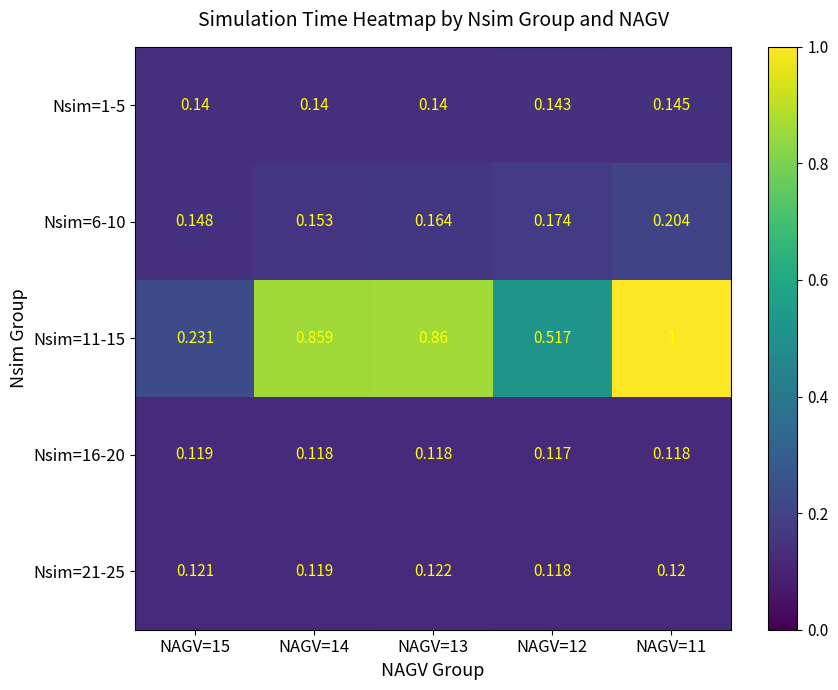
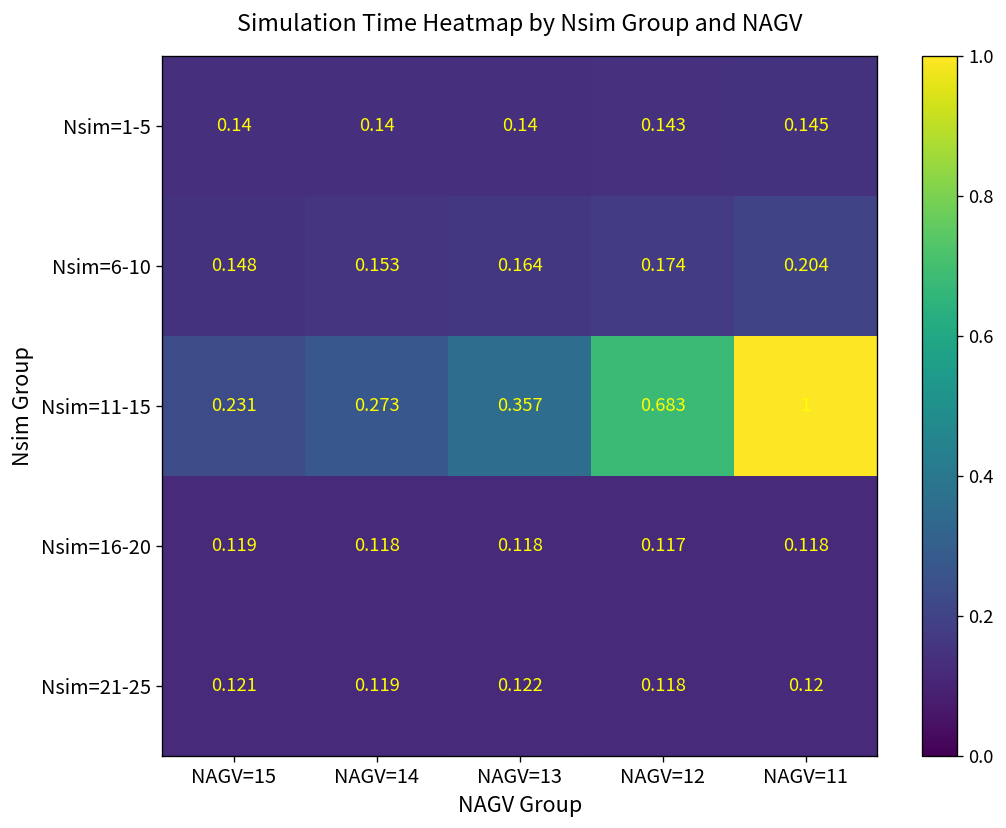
Nsim=11-15, NAGV=14: 0.859 -> 0.273
Nsim=11-15, NAGV=13: 0.86 -> 0.357
Nsim=11-15, NAGV=12: 0.517 -> 0.683
